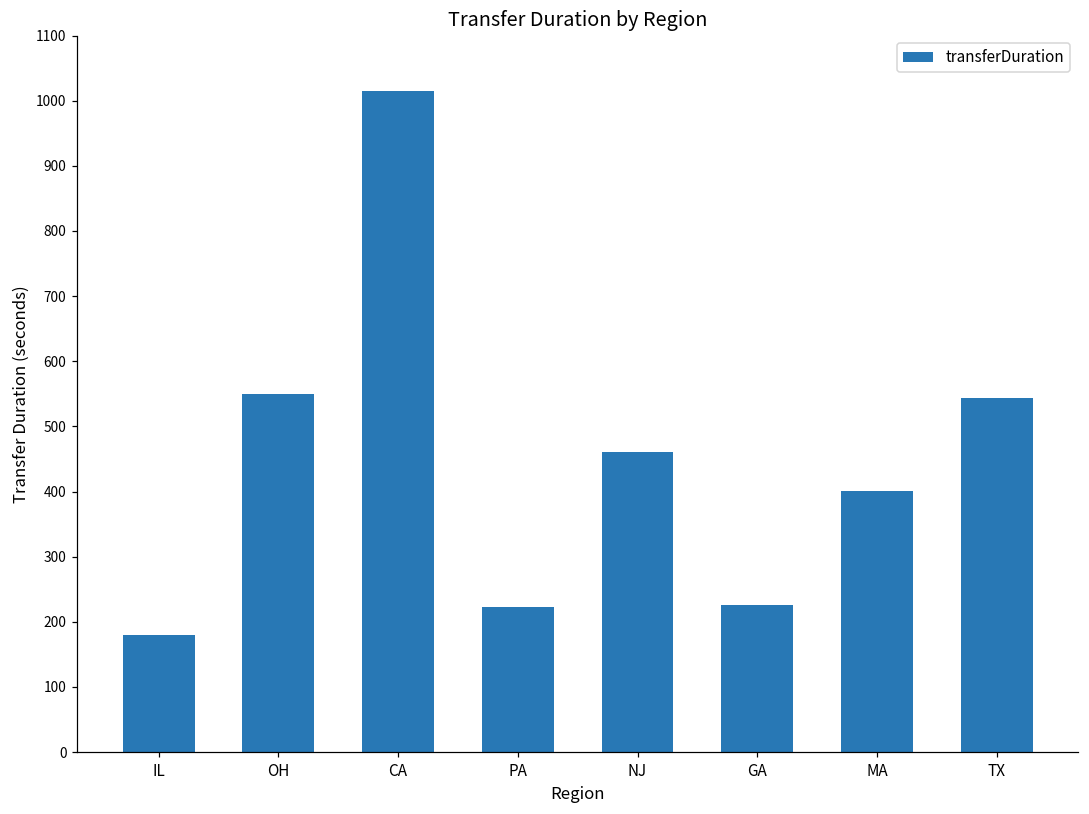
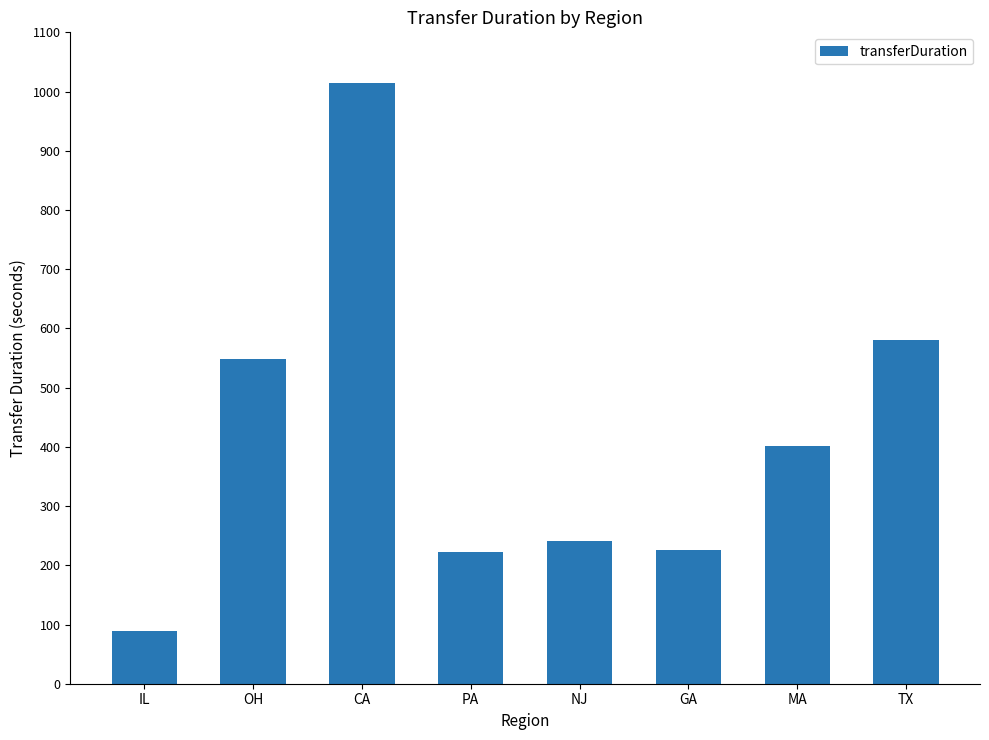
IL: 180 -> 90
NJ: 460 -> 240
TX: 540 -> 580
